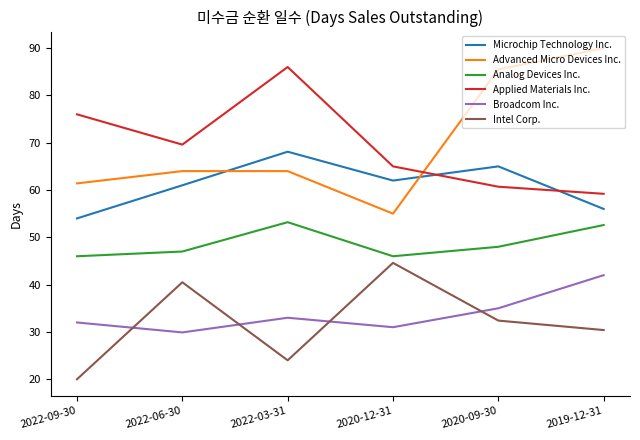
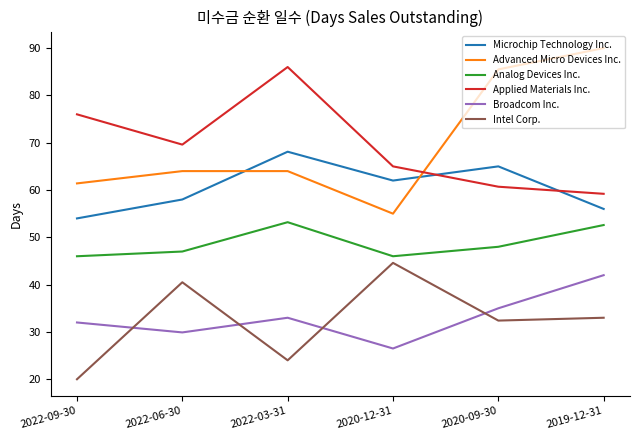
Microchip Technology Inc., 2022-06-30: 61 -> 58
Broadcom Inc., 2020-12-31: 31 -> 27
Intel Corp., 2019-12-31: 30 -> 33
